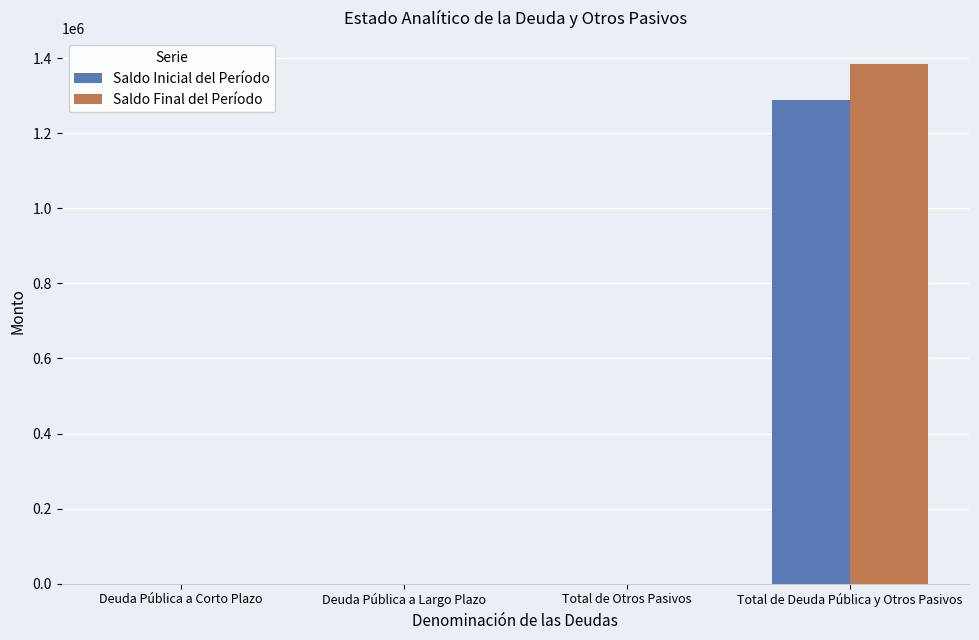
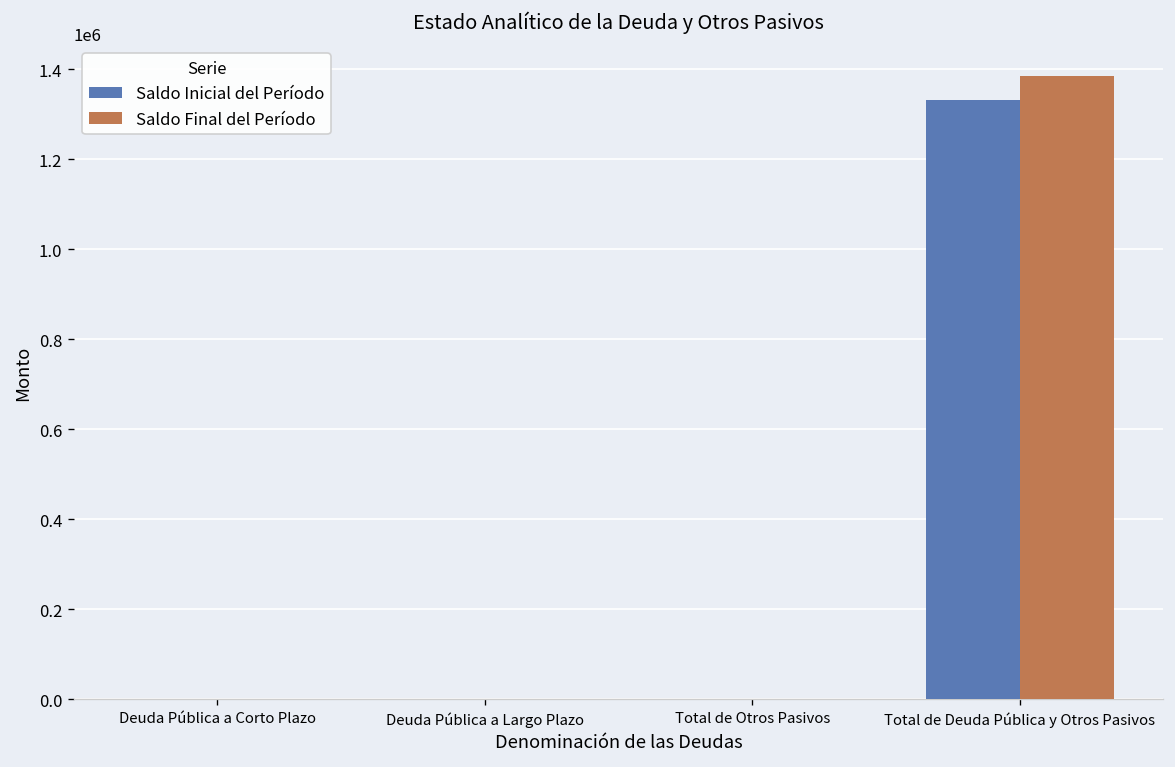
Saldo Inicial del Período, Total de Deuda Pública y Otros Pasivos: 1290000 -> 1330000
